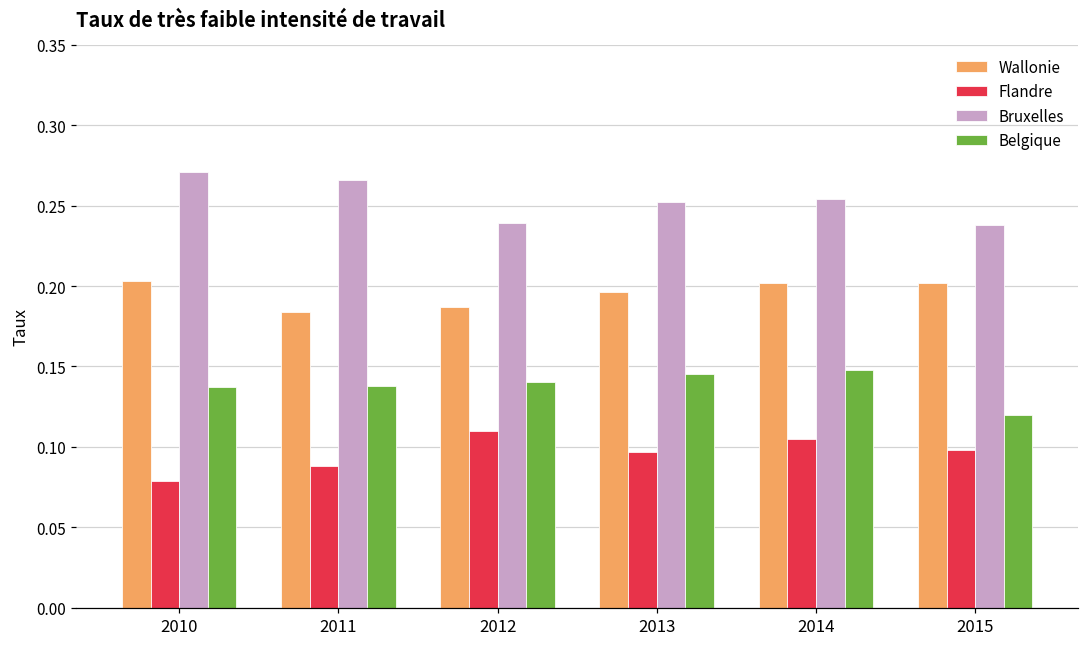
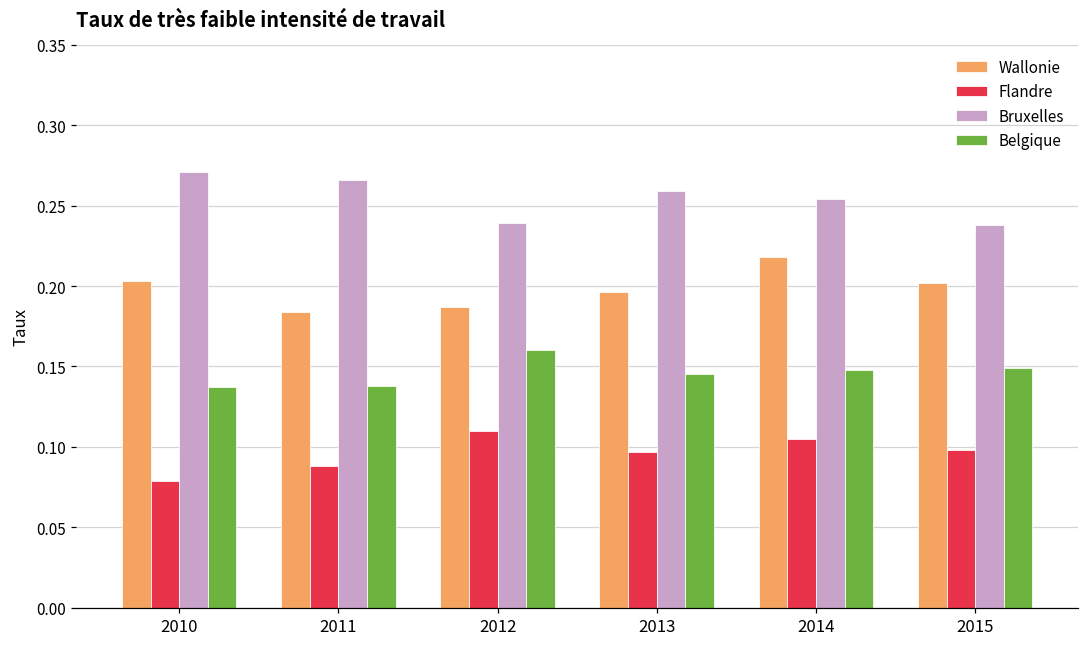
Belgique, 2012: 0.14 -> 0.16
Bruxelles, 2013: 0.252 -> 0.259
Wallonie, 2014: 0.202 -> 0.218
Belgique, 2015: 0.120 -> 0.149
